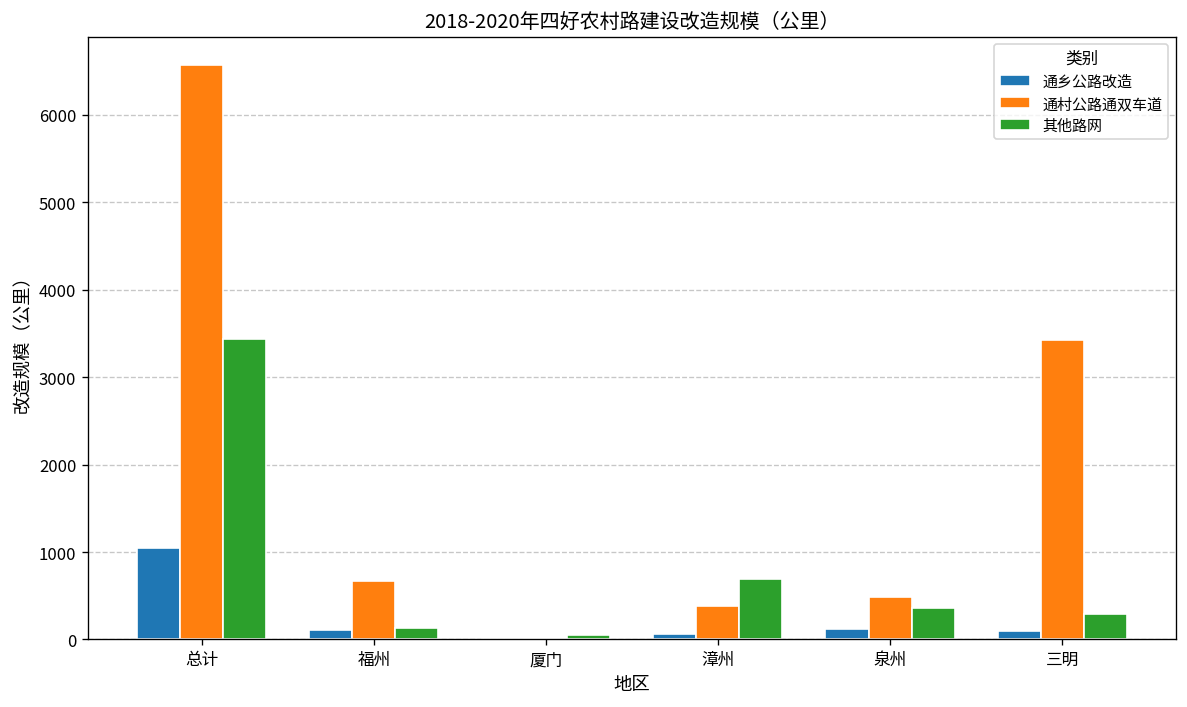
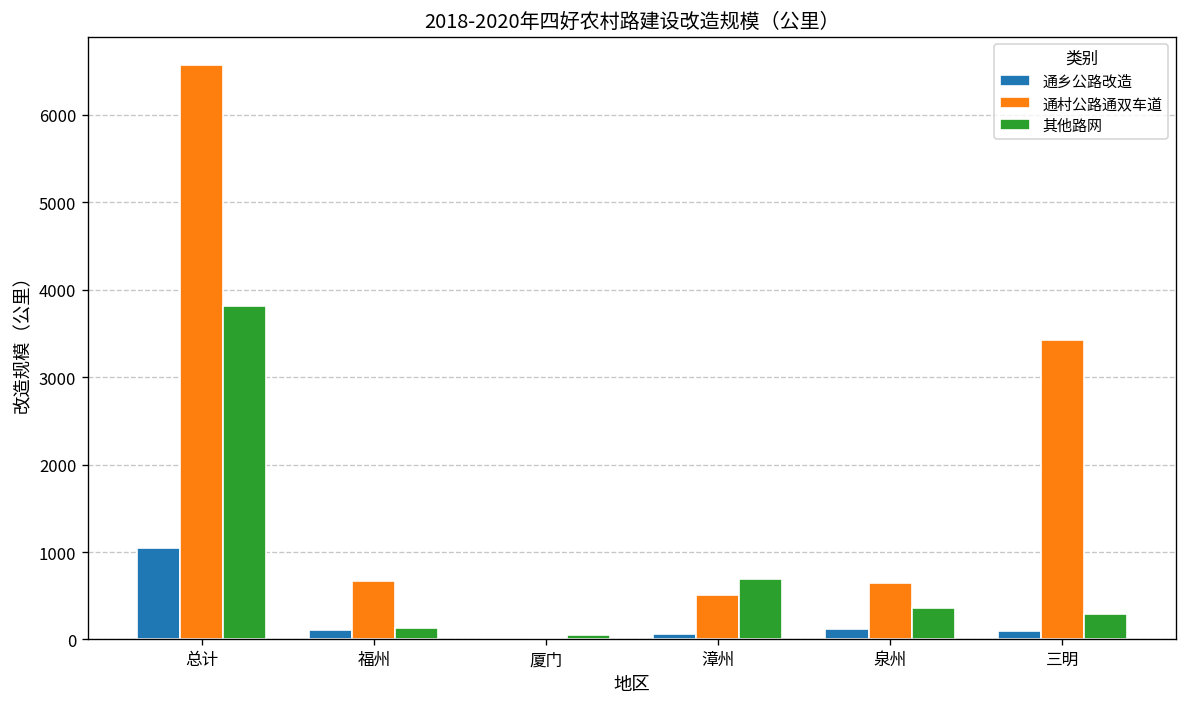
其他路网, 总计: 3400 -> 3800
通村公路通双车道, 漳州: 400 -> 500
通村公路通双车道, 泉州: 500 -> 600
